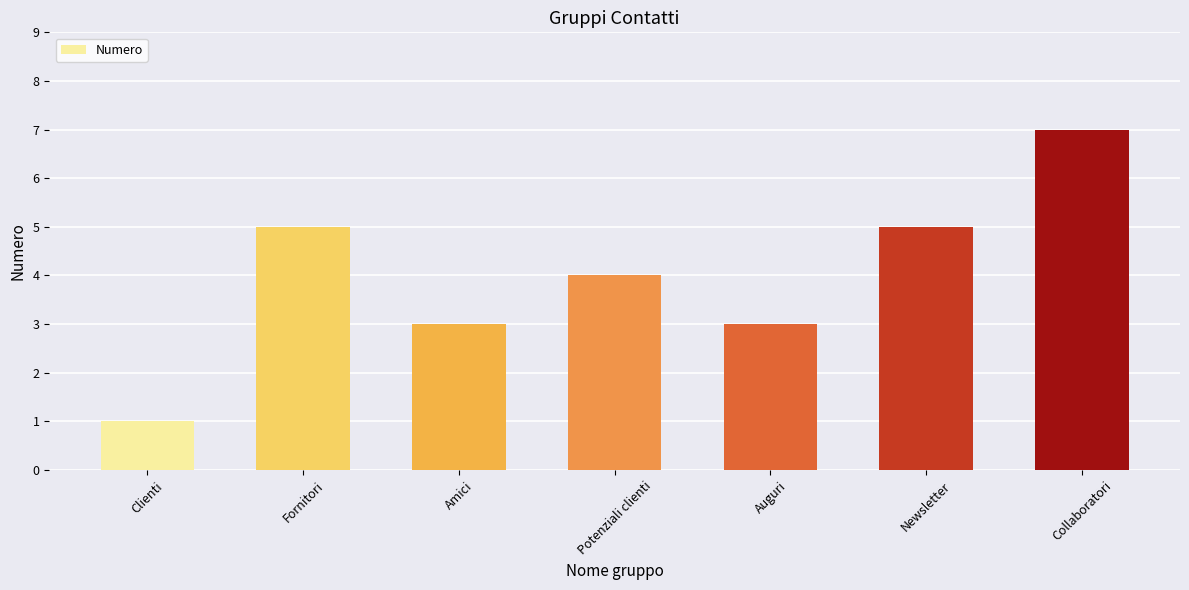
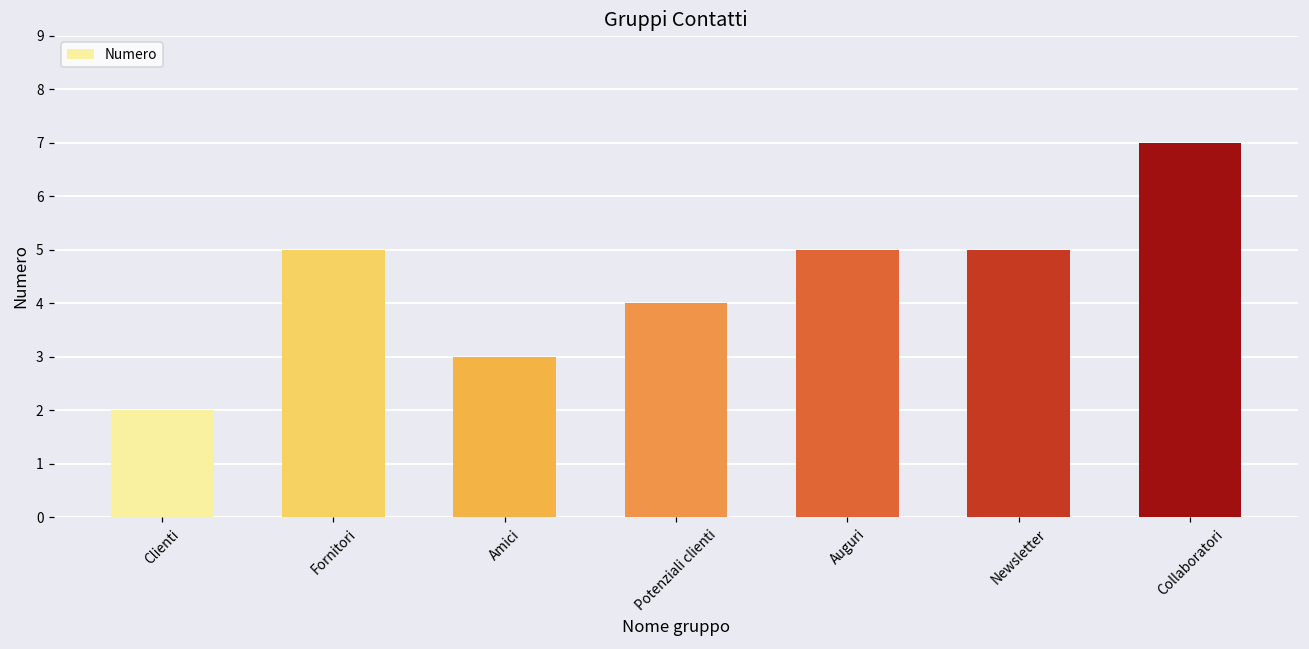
Clienti: 1 -> 2
Auguri: 3 -> 5
